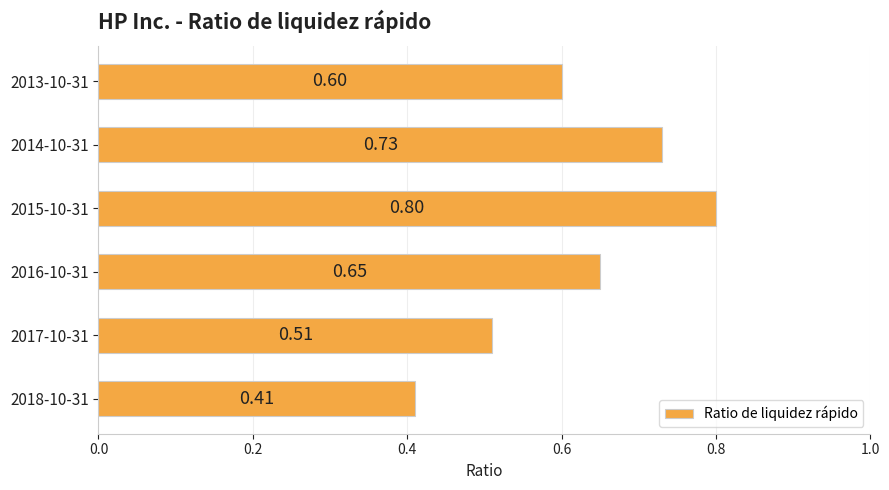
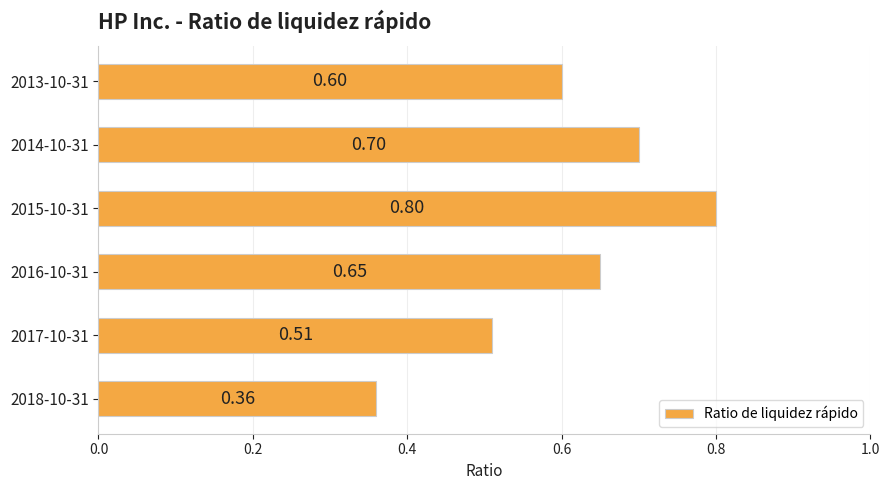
2014-10-31: 0.73 -> 0.70
2018-10-31: 0.41 -> 0.36
